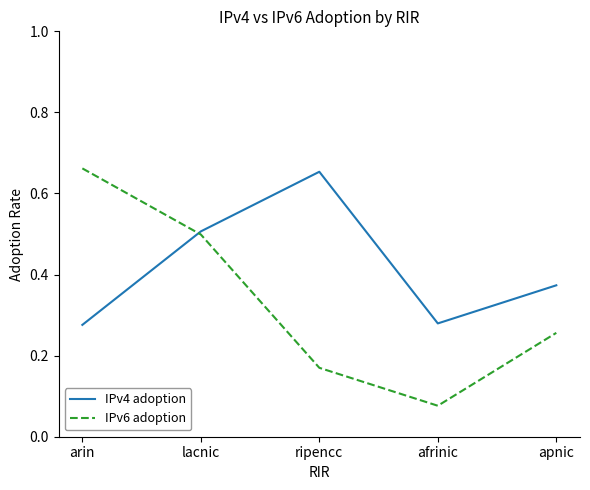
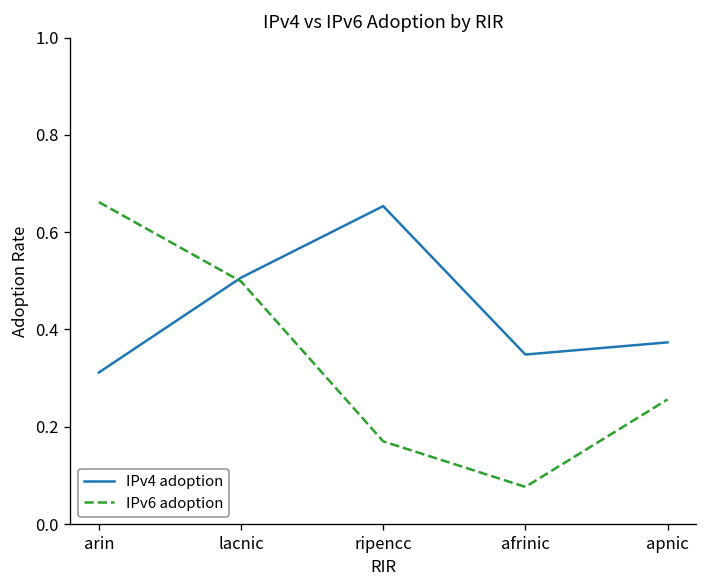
IPv4 adoption, arin: 0.28 -> 0.31
IPv4 adoption, afrinic: 0.28 -> 0.35
